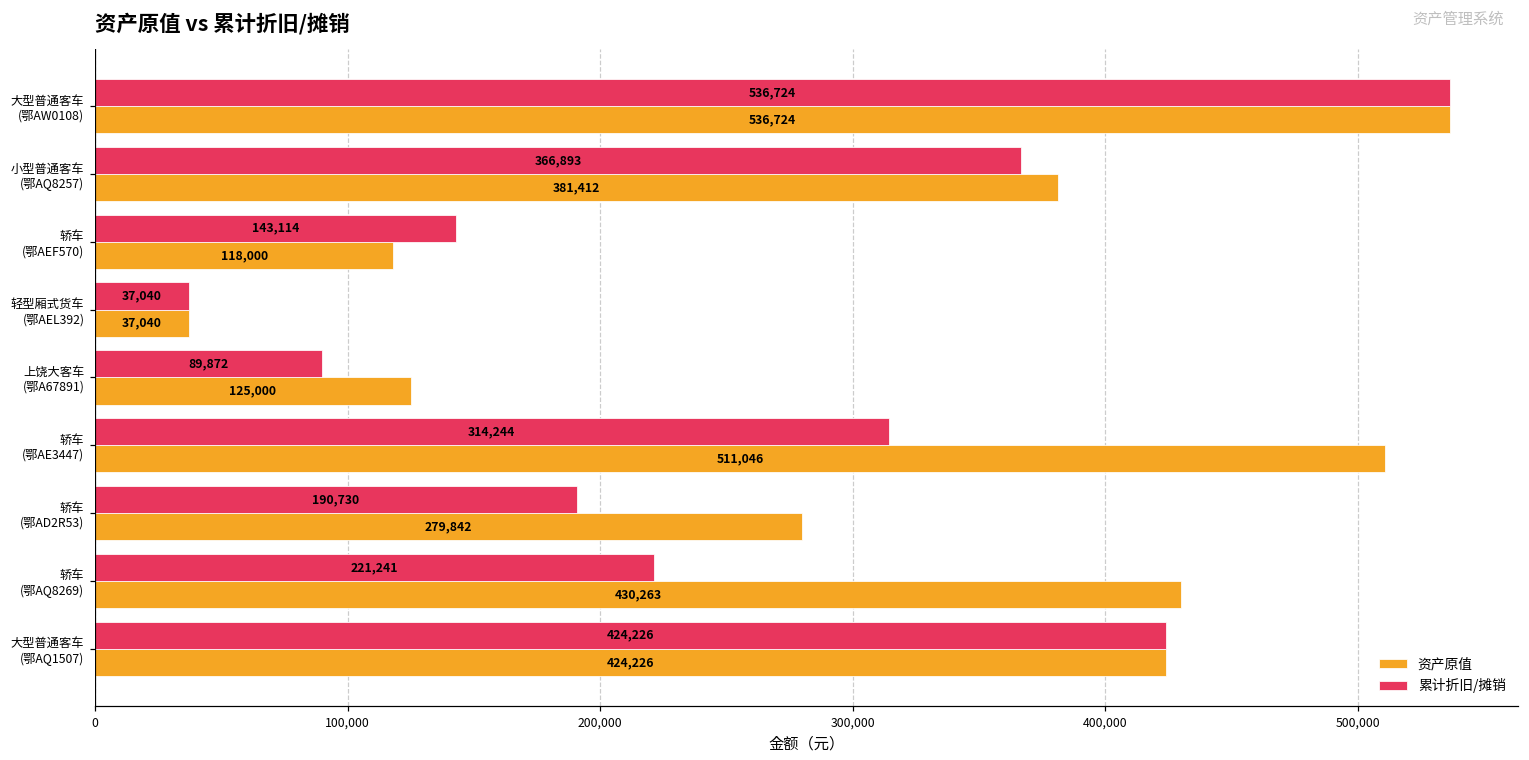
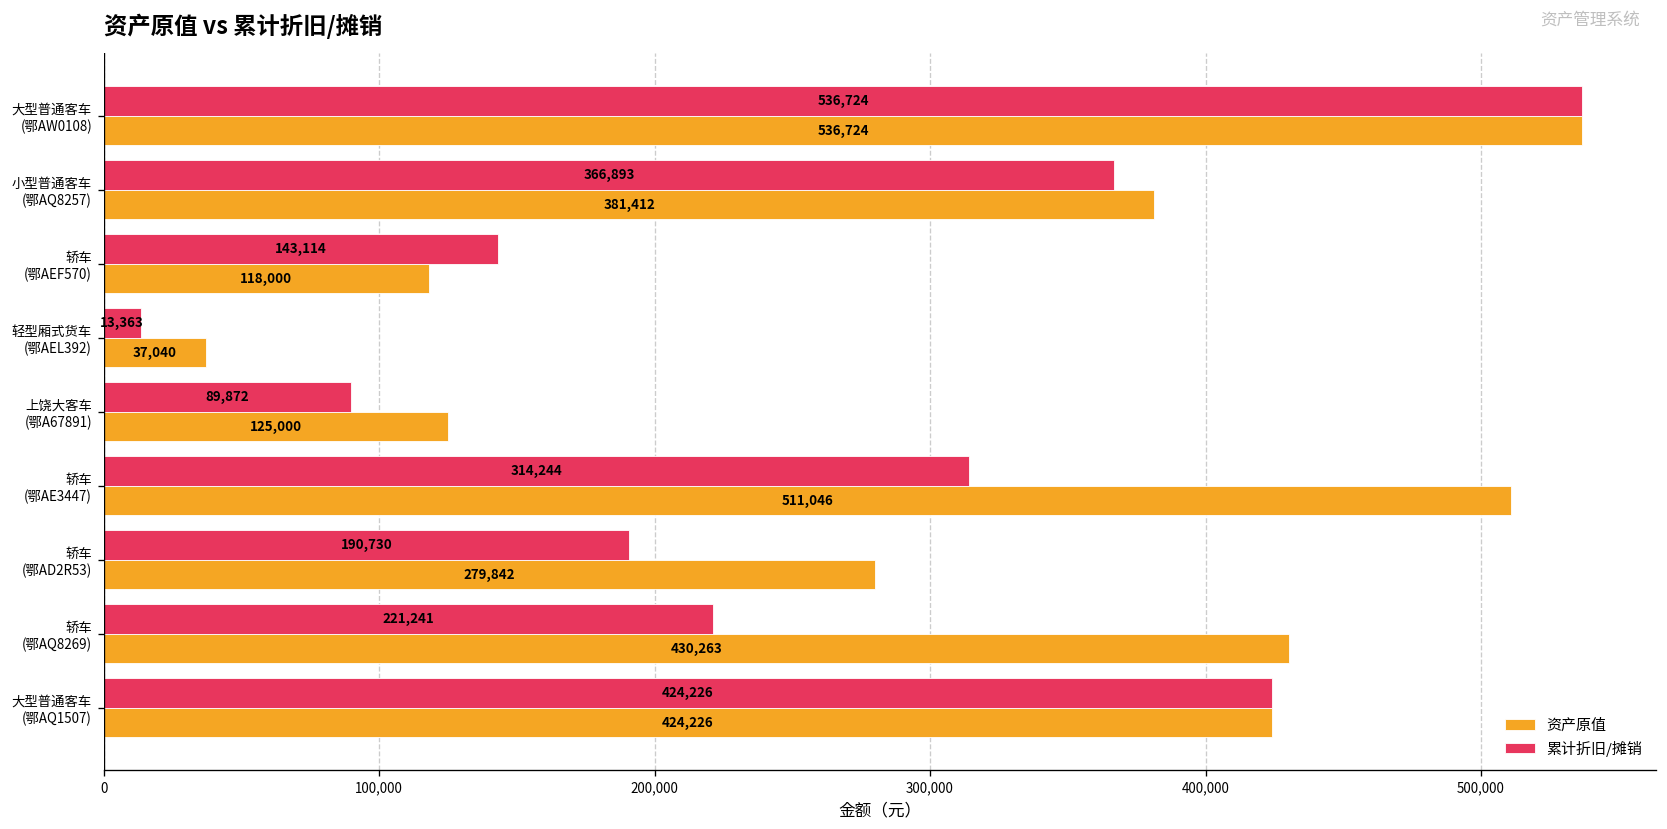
累计折旧/摊销, 轻型厢式货车 (鄂AEL392): 37,040 -> 13,363
